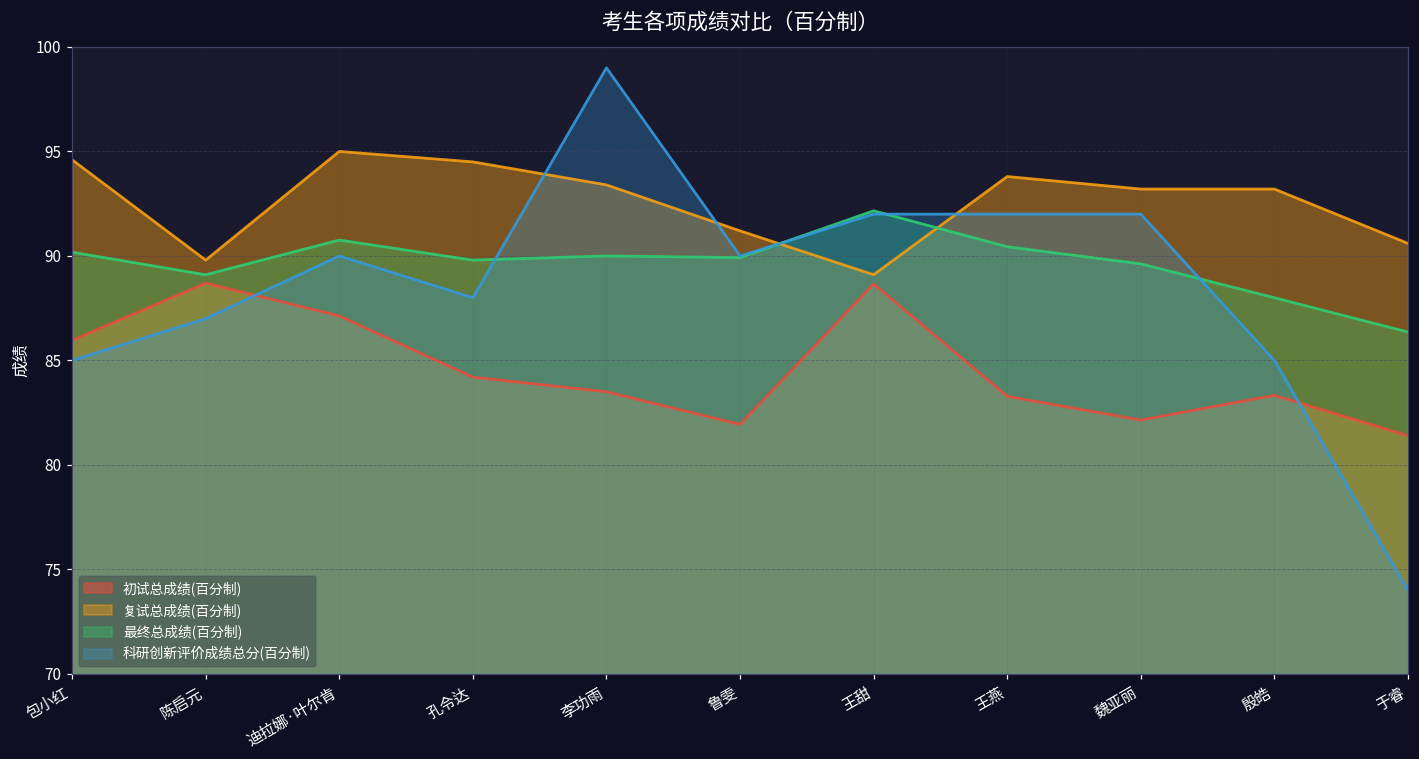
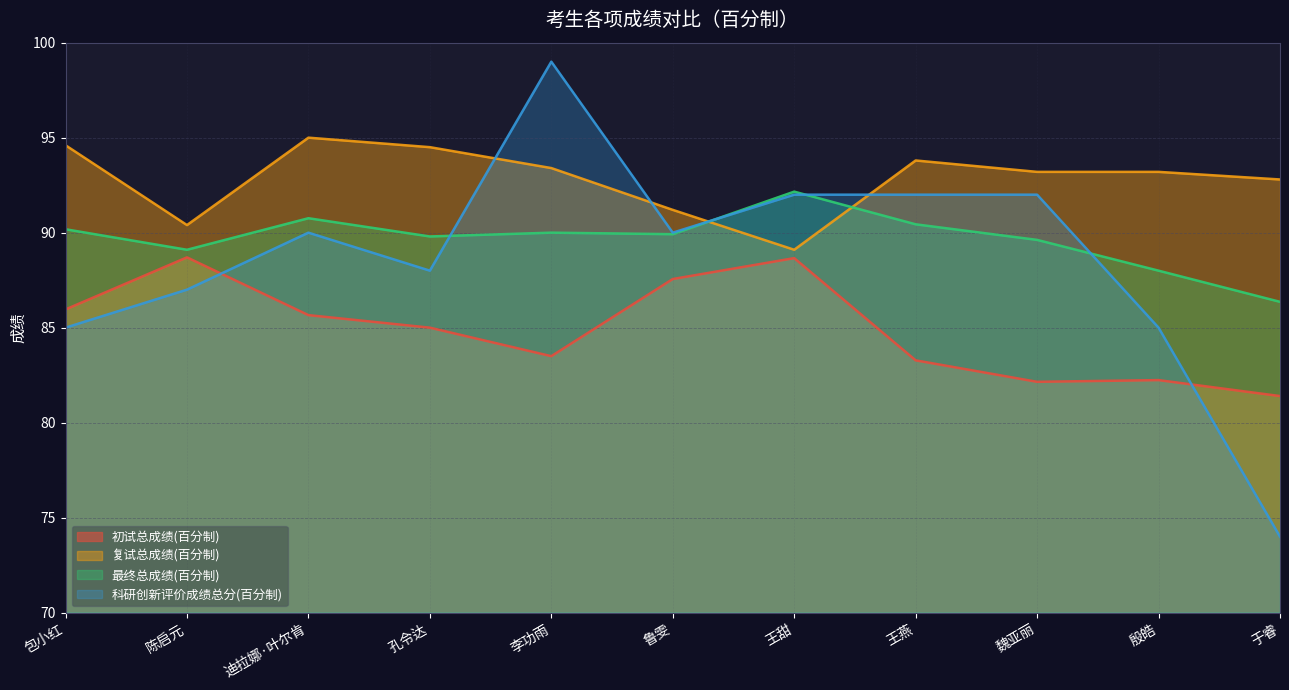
复试总成绩(百分制), 陈启元: 89.8 -> 90.4
初试总成绩(百分制), 迪拉娜·叶尔肯: 87.1 -> 85.7
初试总成绩(百分制), 孔令达: 84.2 -> 85.0
初试总成绩(百分制), 鲁雯: 81.9 -> 87.6
初试总成绩(百分制), 殷皓: 83.3 -> 82.2
复试总成绩(百分制), 于睿: 90.6 -> 92.8
